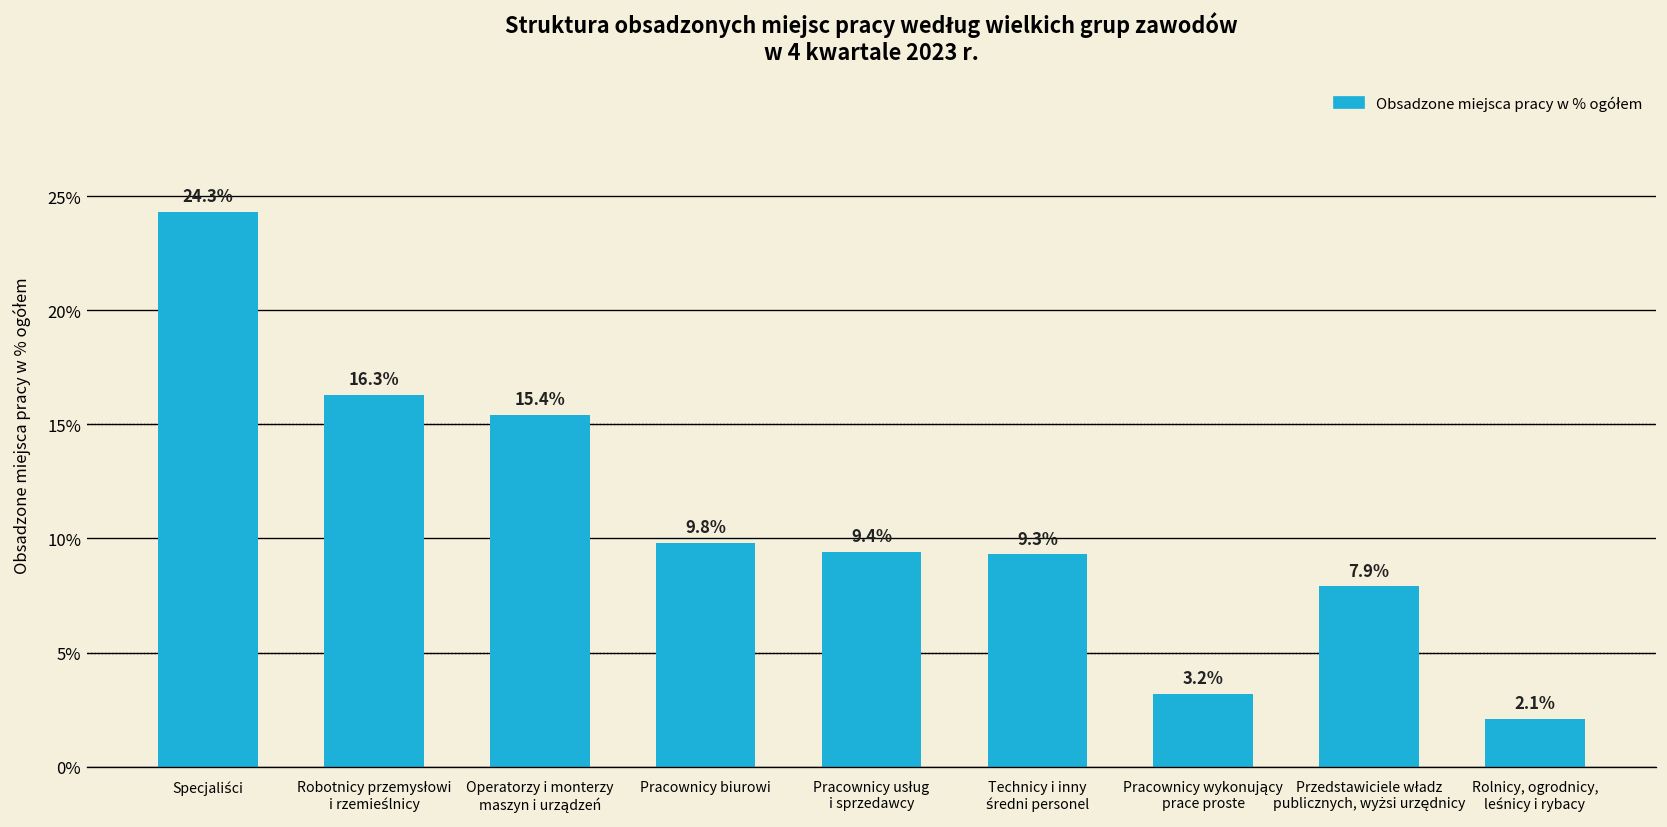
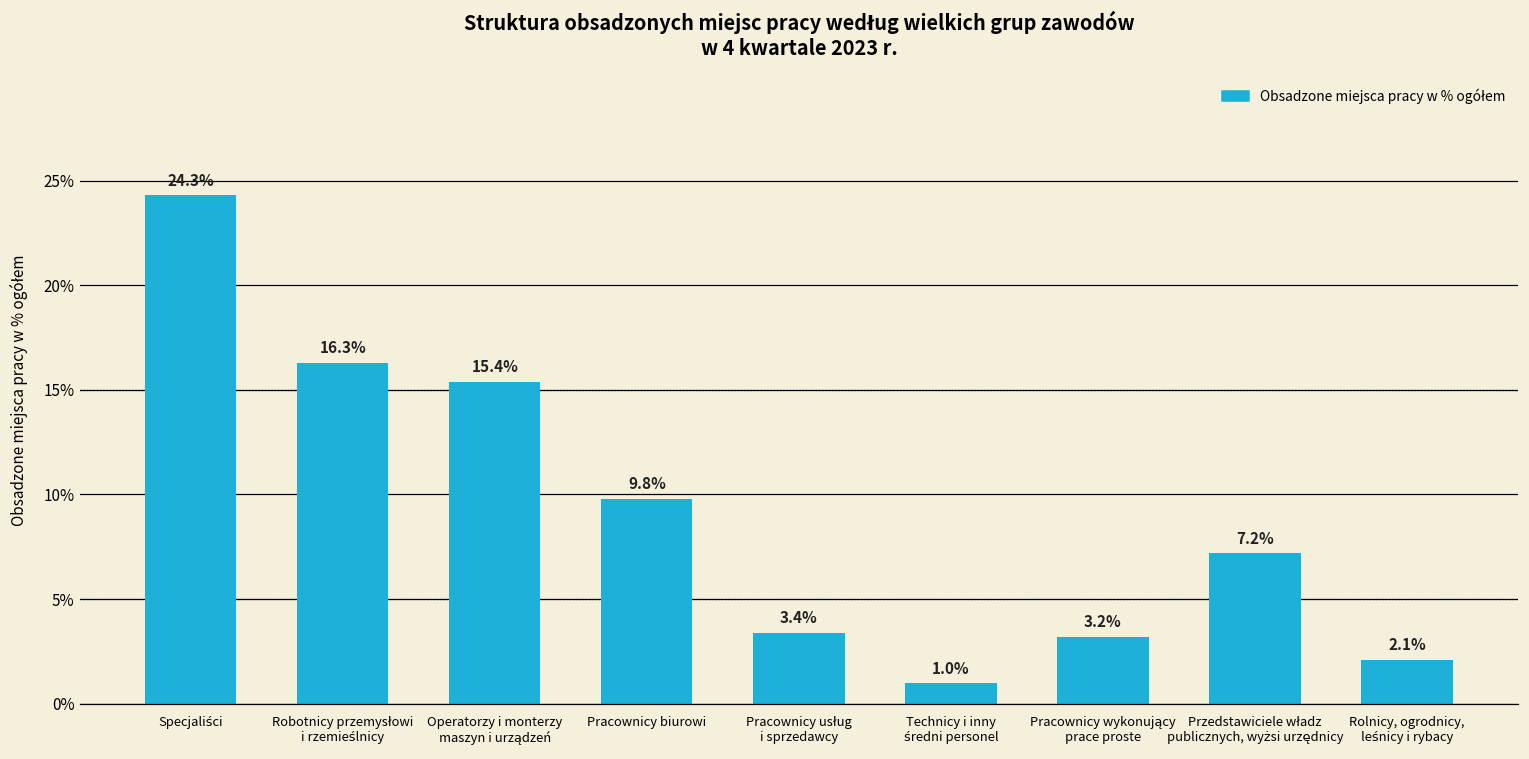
Pracownicy usług i sprzedawcy: 9.4% -> 3.4%
Technicy i inny średni personel: 9.3% -> 1.0%
Przedstawiciele władz publicznych, wyżsi urzędnicy: 7.9% -> 7.2%
